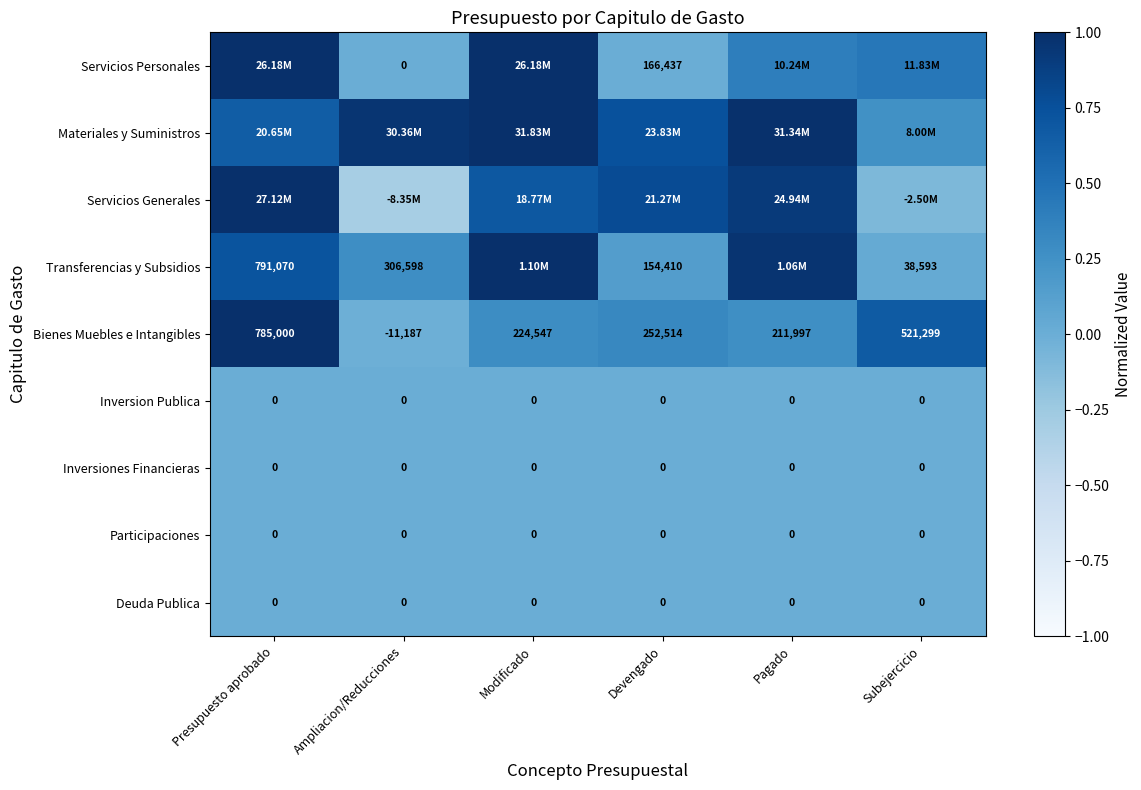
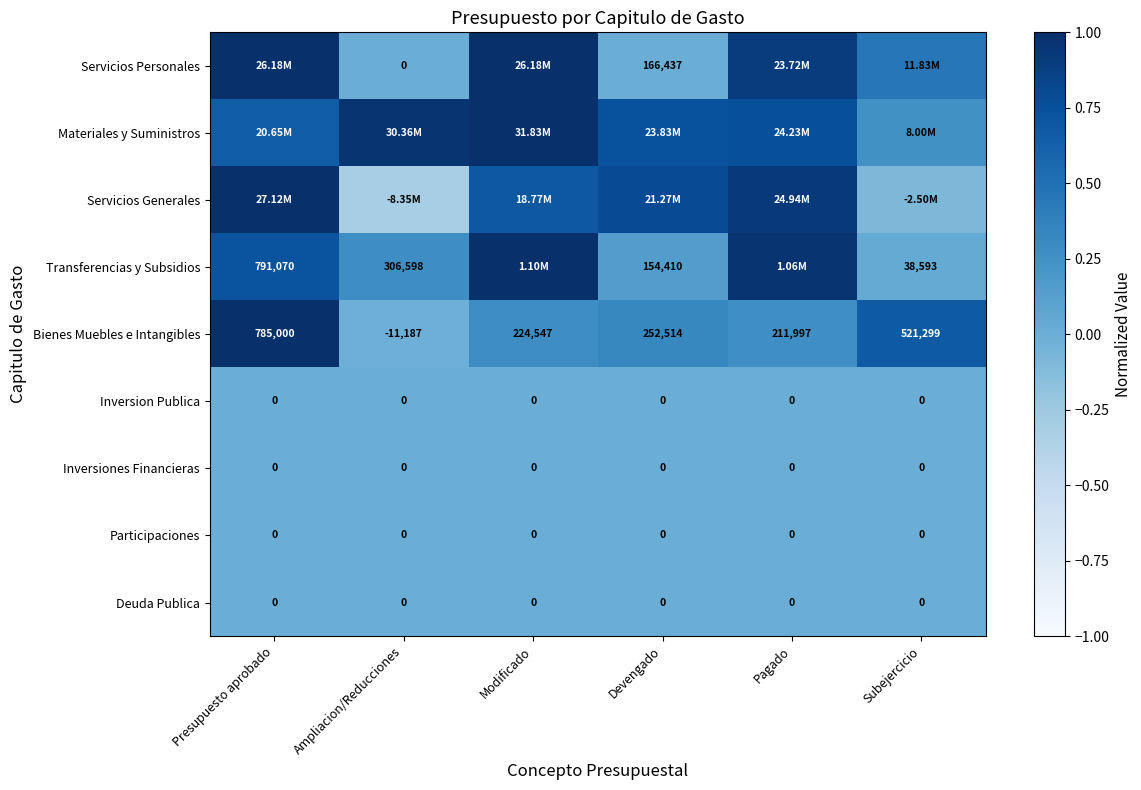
Servicios Personales, Pagado: 10.24M -> 23.72M
Materiales y Suministros, Pagado: 31.34M -> 24.23M
